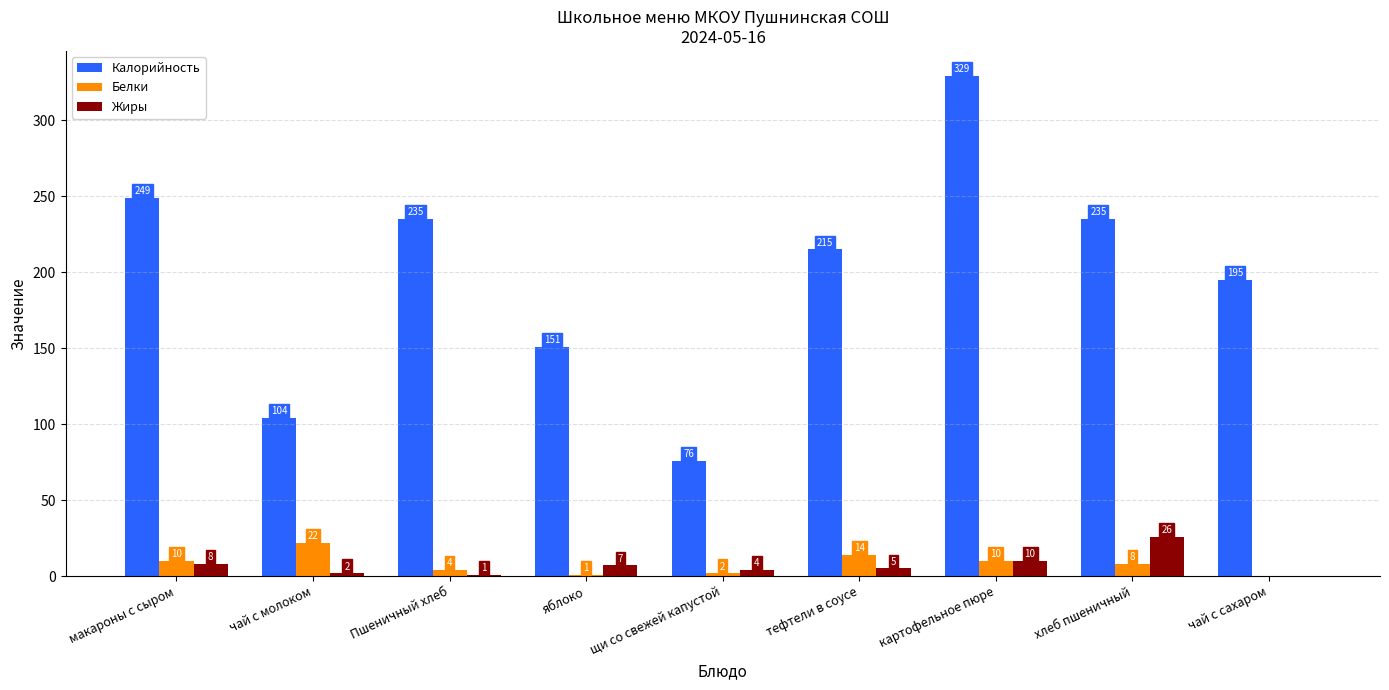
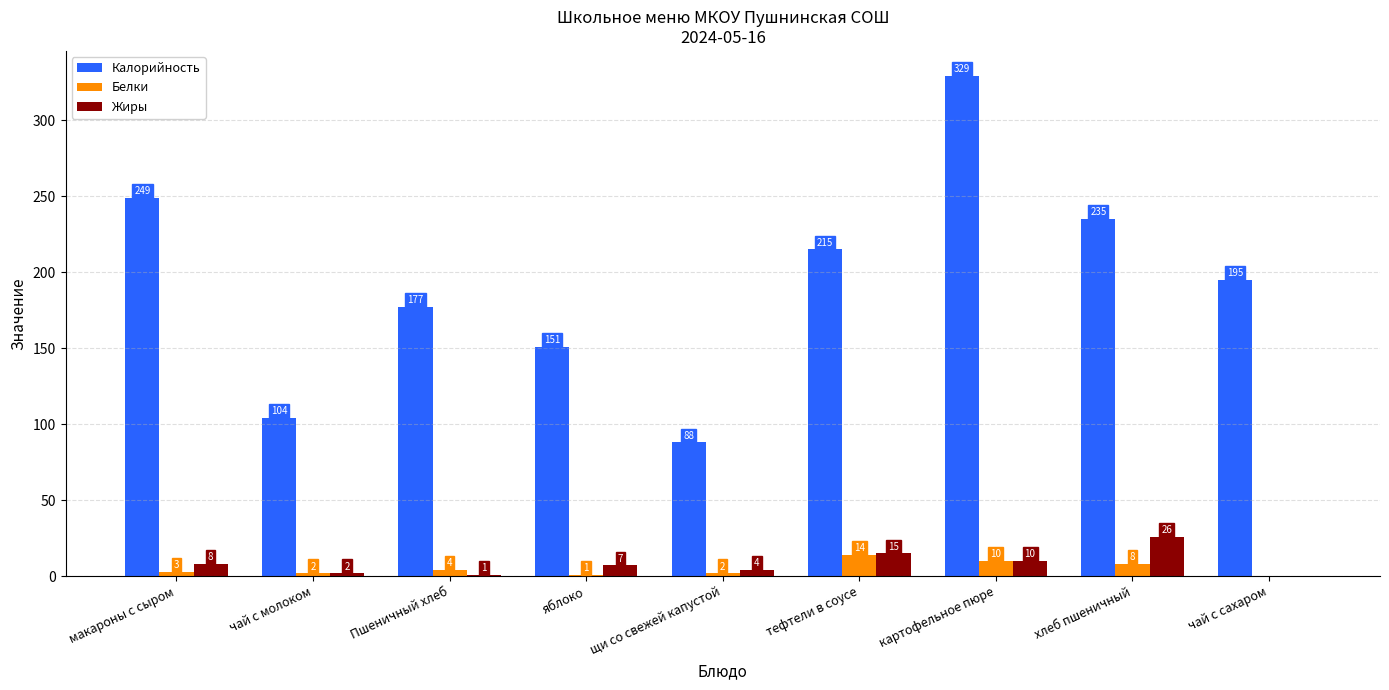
Белки, макароны с сыром: 10 -> 3
Белки, чай с молоком: 22 -> 2
Калорийность, Пшеничный хлеб: 235 -> 177
Калорийность, щи со свежей капустой: 76 -> 88
Жиры, тефтели в соусе: 5 -> 15
